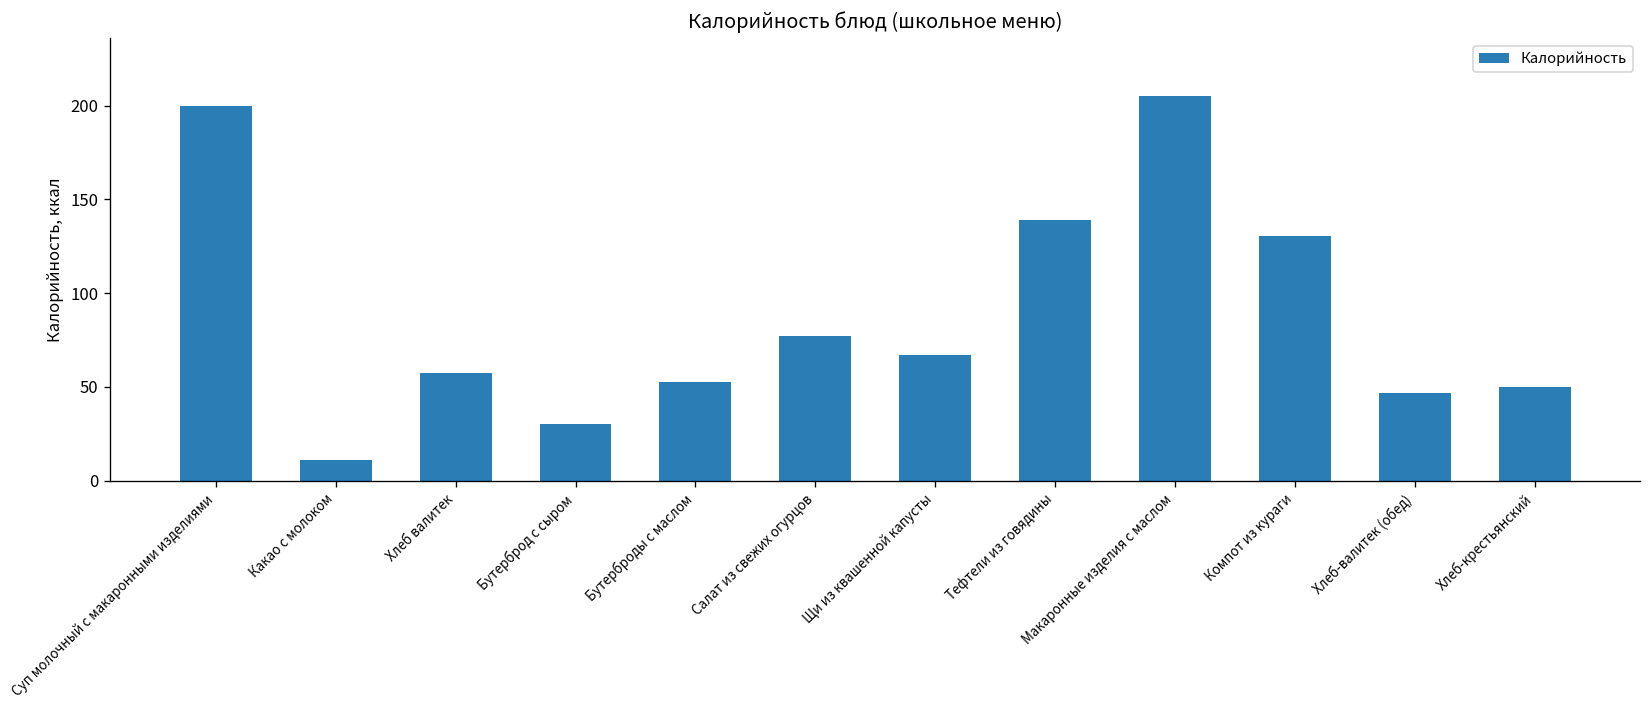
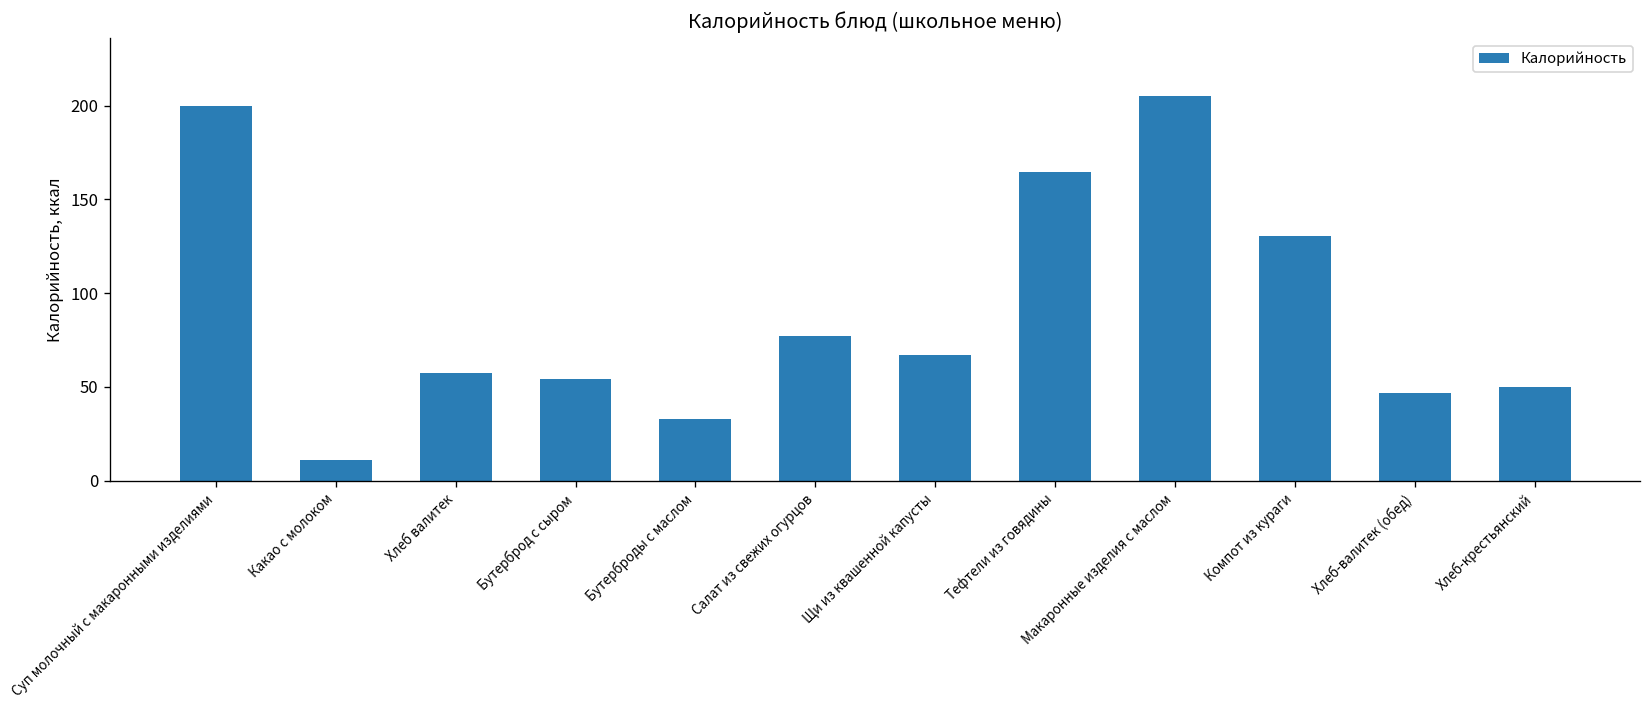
Бутерброд с сыром: 30 -> 54
Бутерброды с маслом: 53 -> 33
Тефтели из говядины: 139 -> 165
